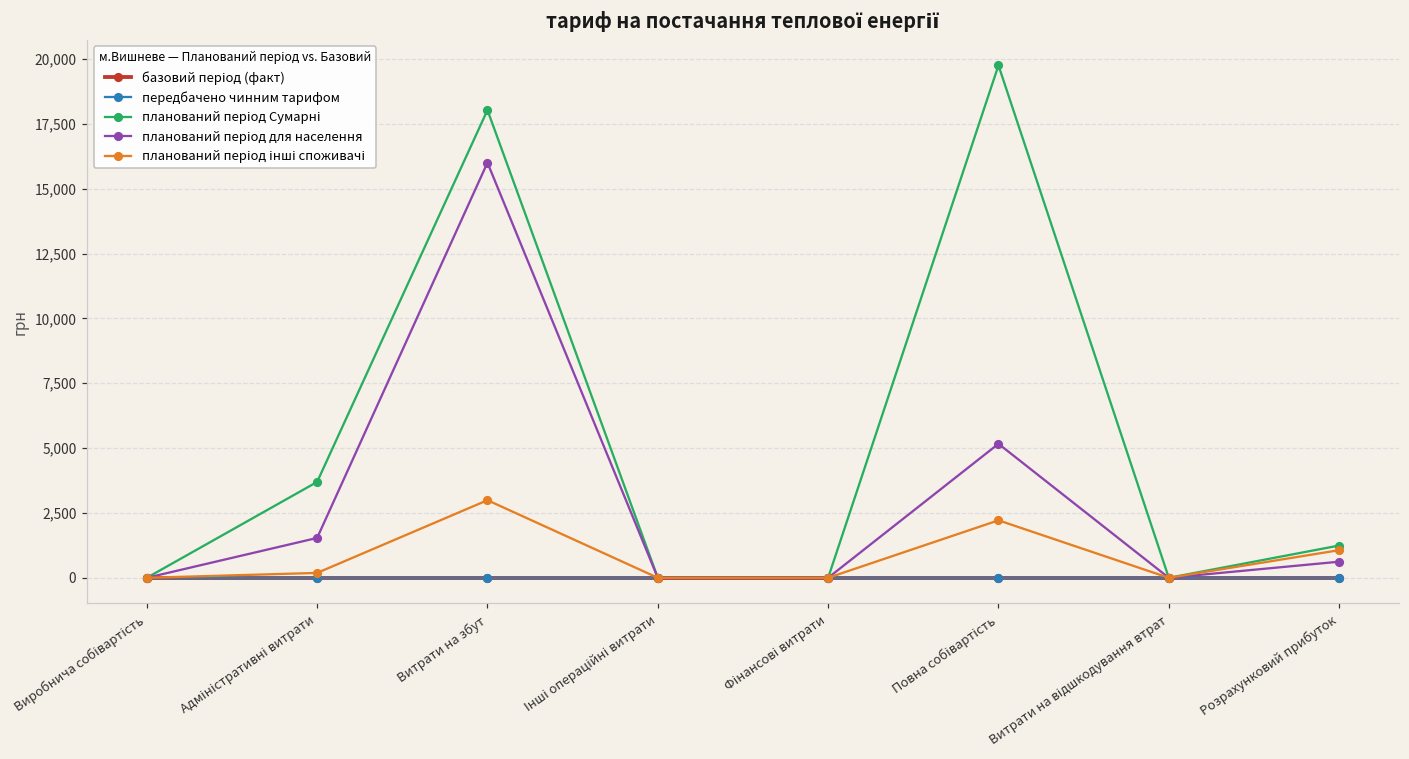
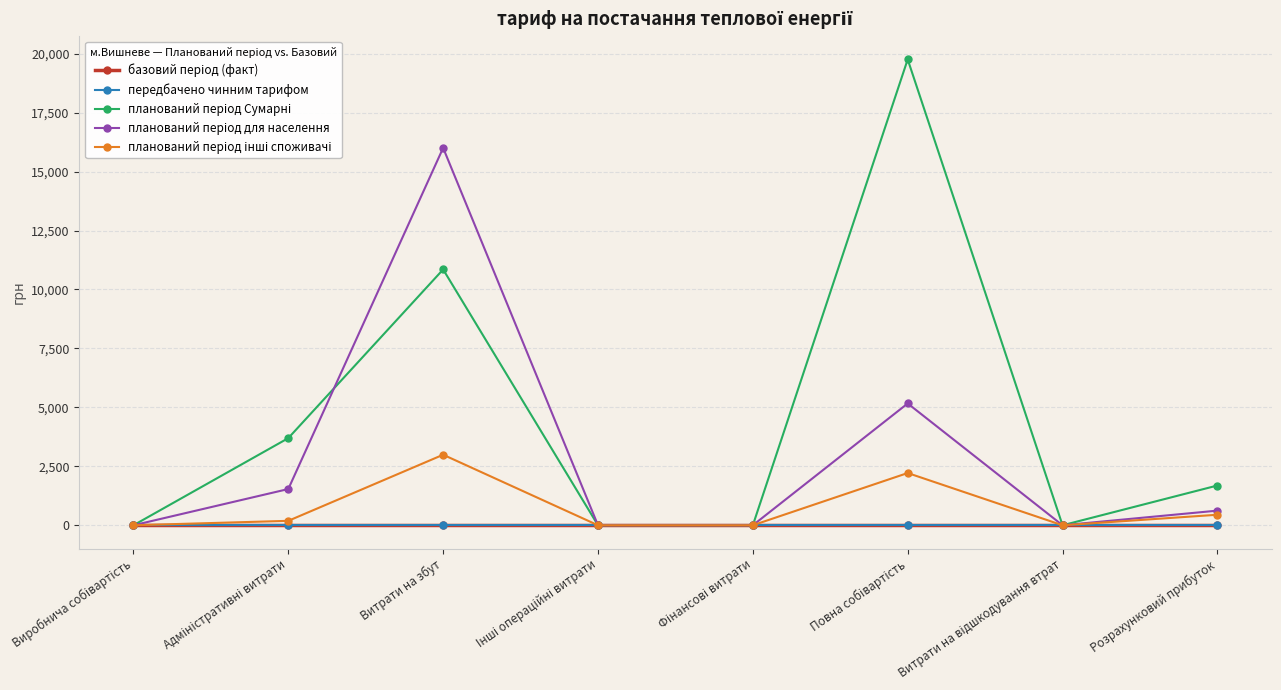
планований період Сумарні, Витрати на збут: 18,000 -> 10,800
планований період Сумарні, Розрахунковий прибуток: 1,200 -> 1,700
планований період інші споживачі, Розрахунковий прибуток: 1,100 -> 400
